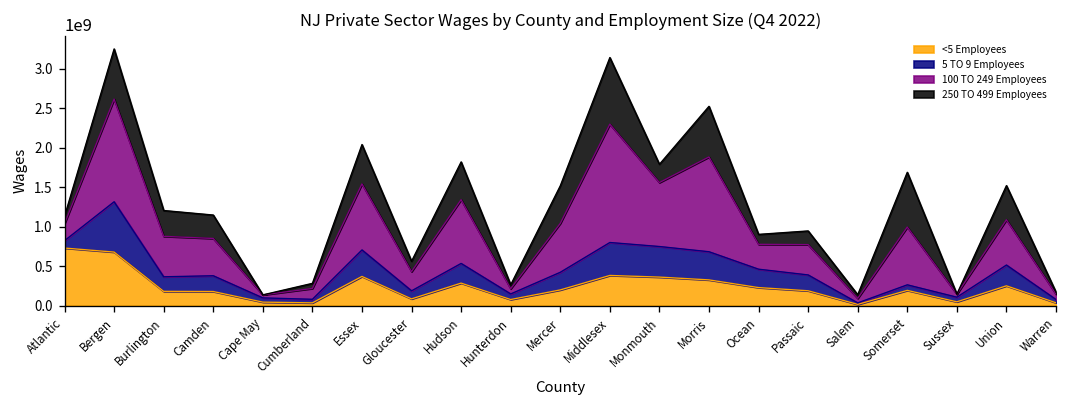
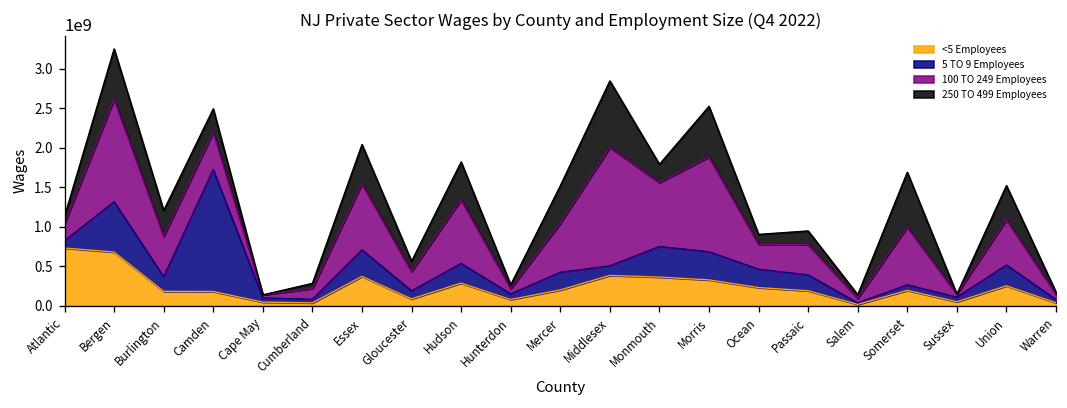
5 TO 9 Employees, Camden: 200000000 -> 1500000000
5 TO 9 Employees, Middlesex: 400000000 -> 100000000
